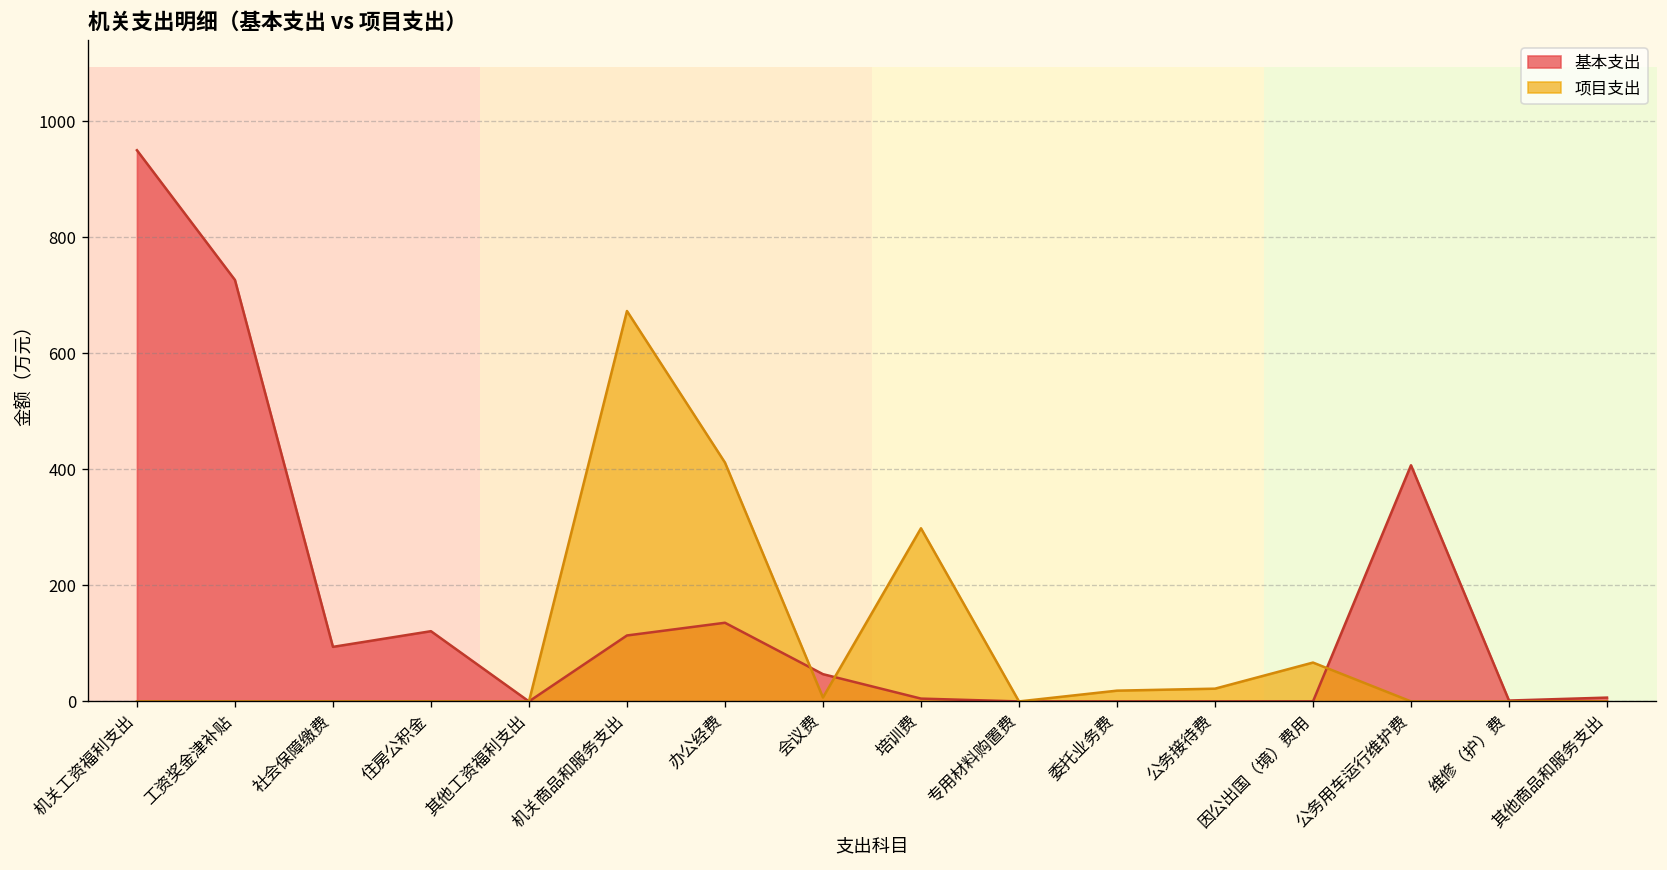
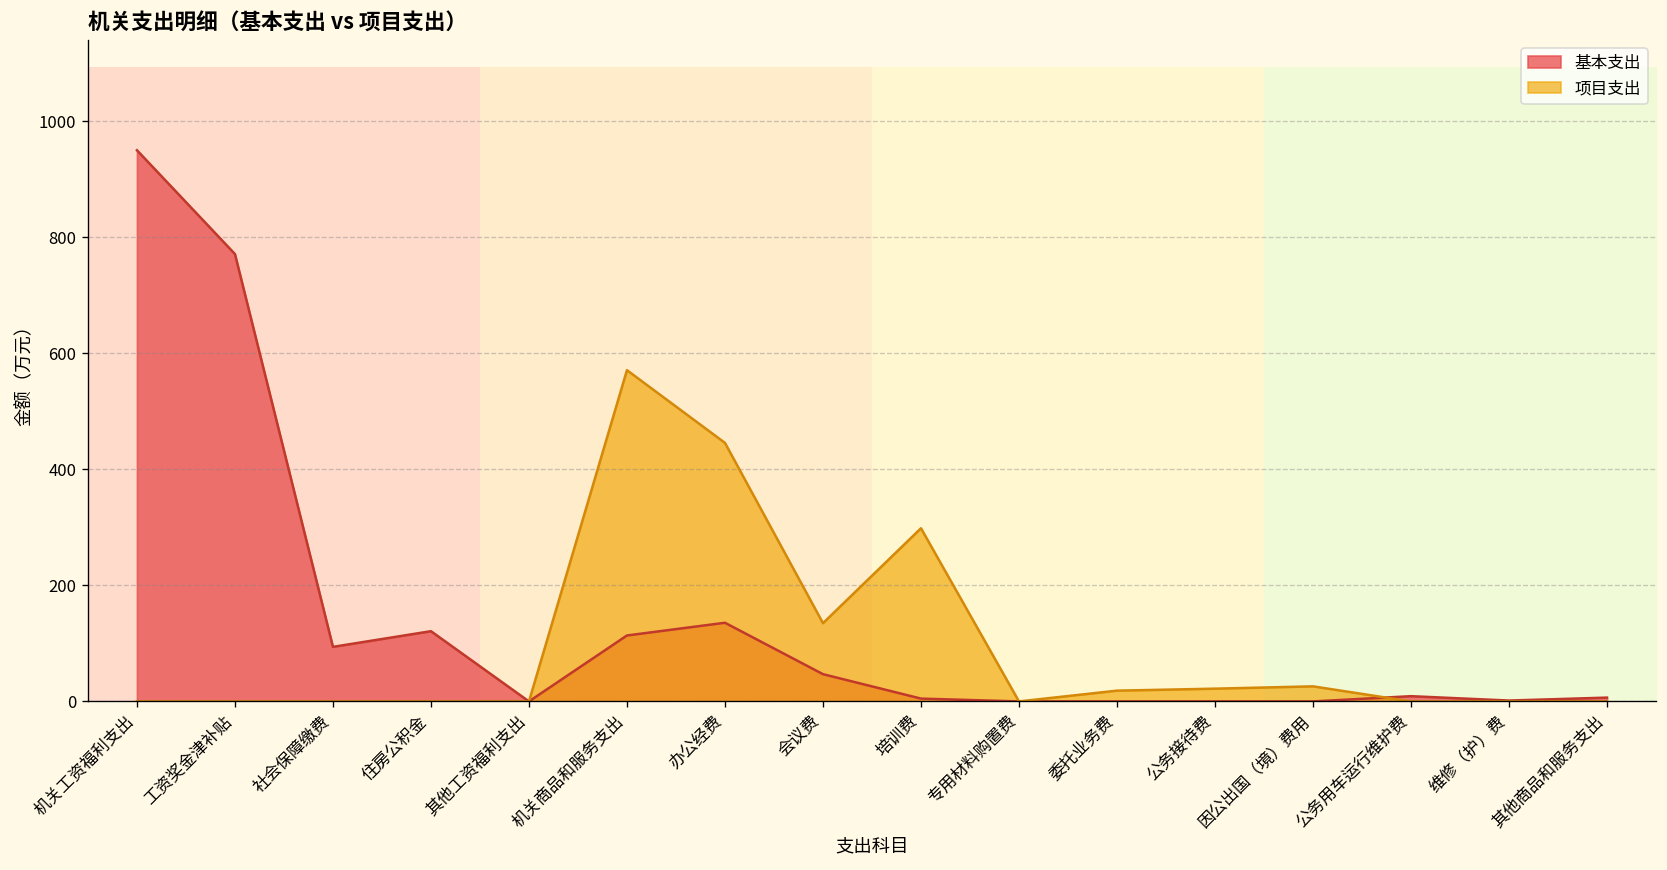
基本支出, 工资奖金津补贴: 730 -> 770
项目支出, 机关商品和服务支出: 670 -> 570
项目支出, 办公经费: 410 -> 450
项目支出, 会议费: 10 -> 130
项目支出, 因公出国（境）费用: 70 -> 30
基本支出, 公务用车运行维护费: 410 -> 10
